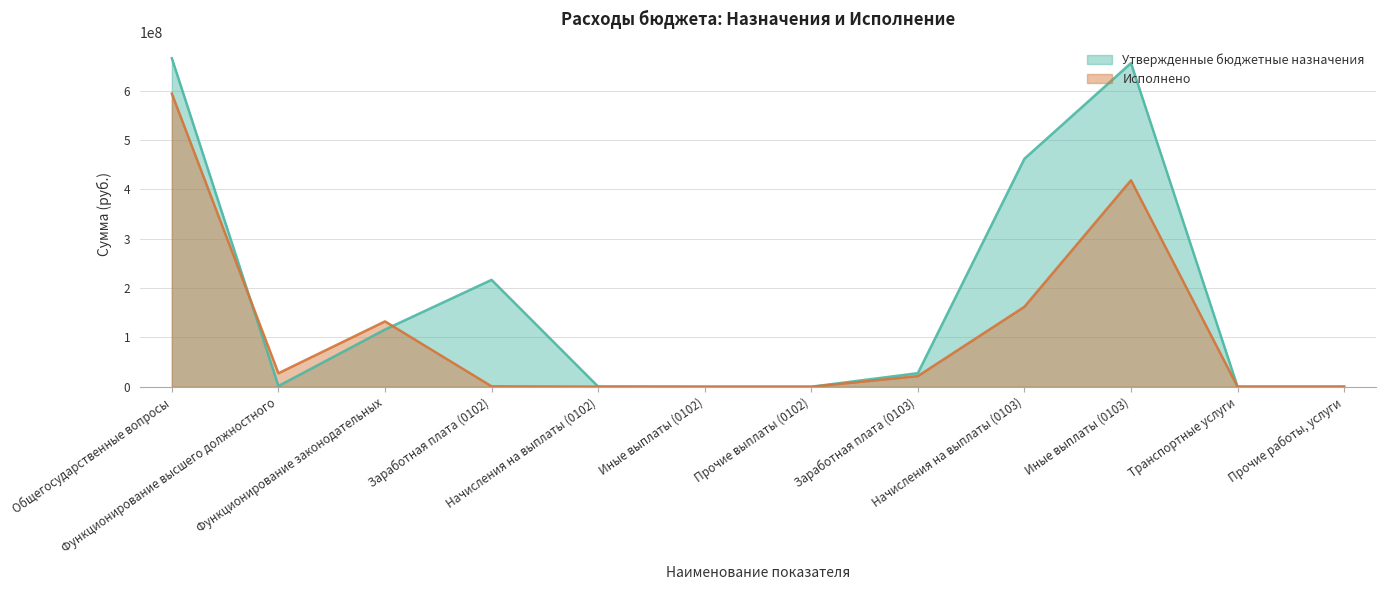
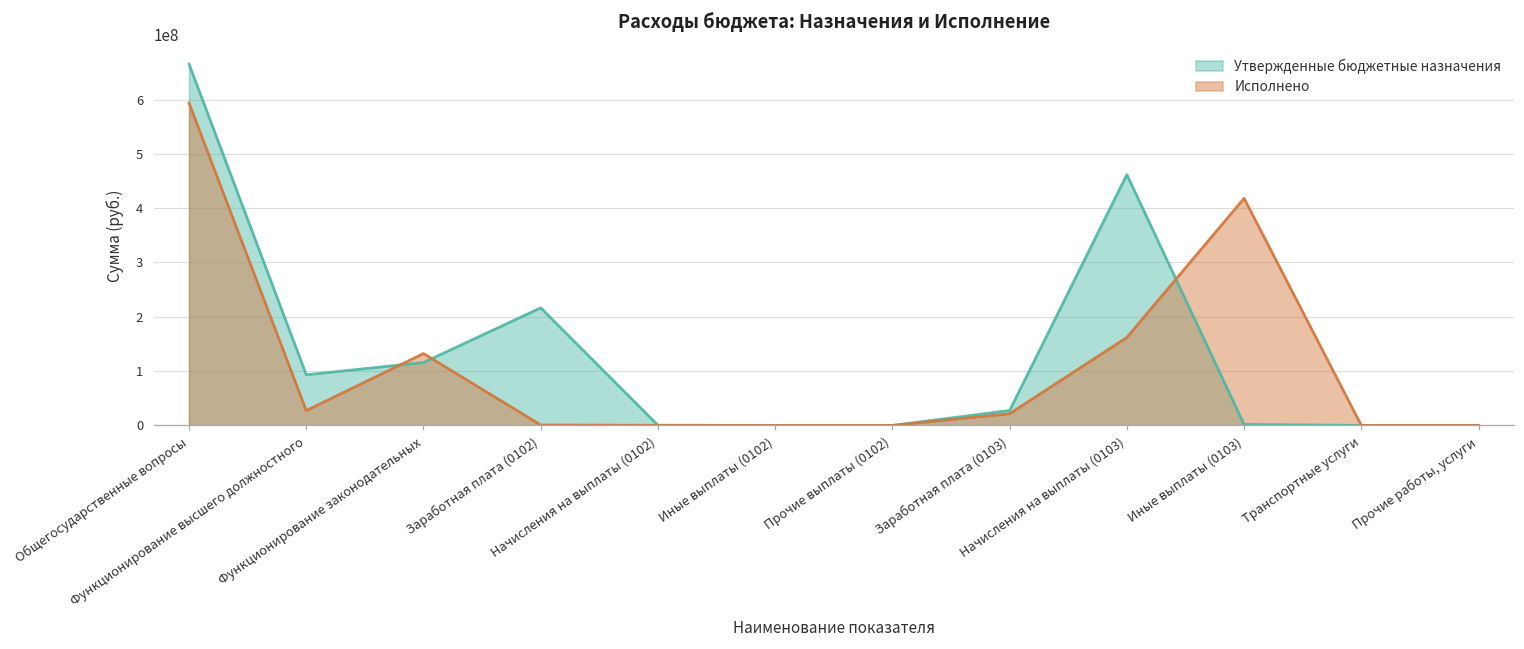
Утвержденные бюджетные назначения, Функционирование высшего должностного: 0 -> 90000000
Утвержденные бюджетные назначения, Иные выплаты (0103): 660000000 -> 0
